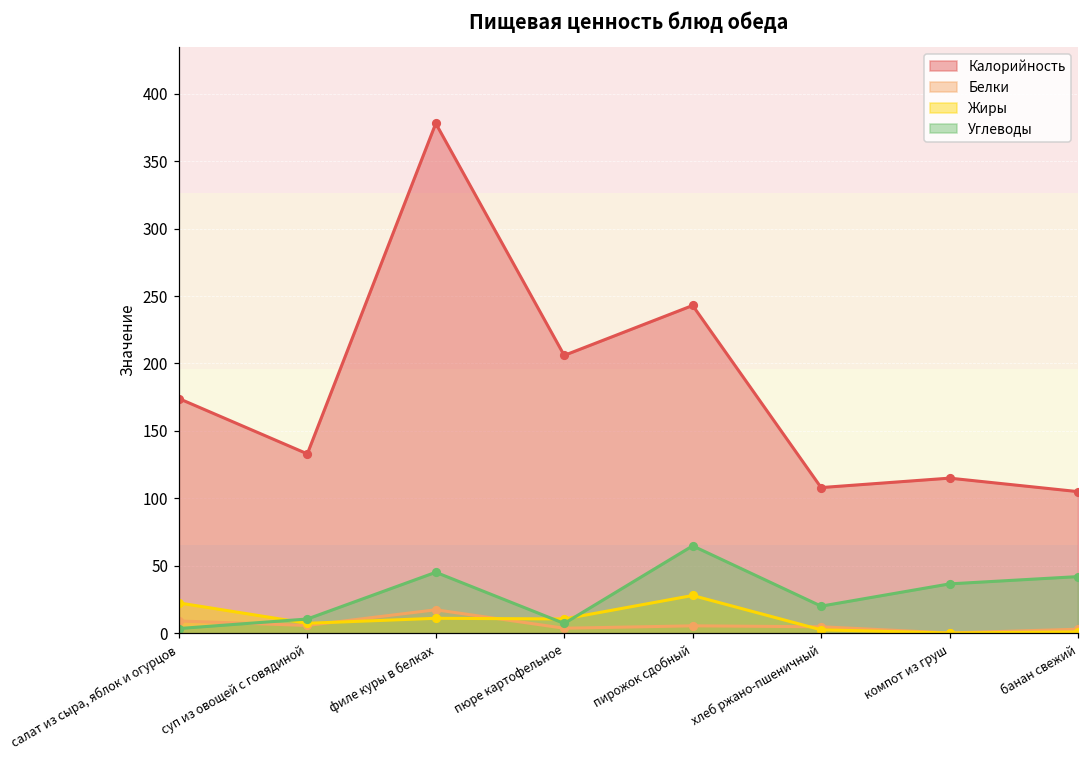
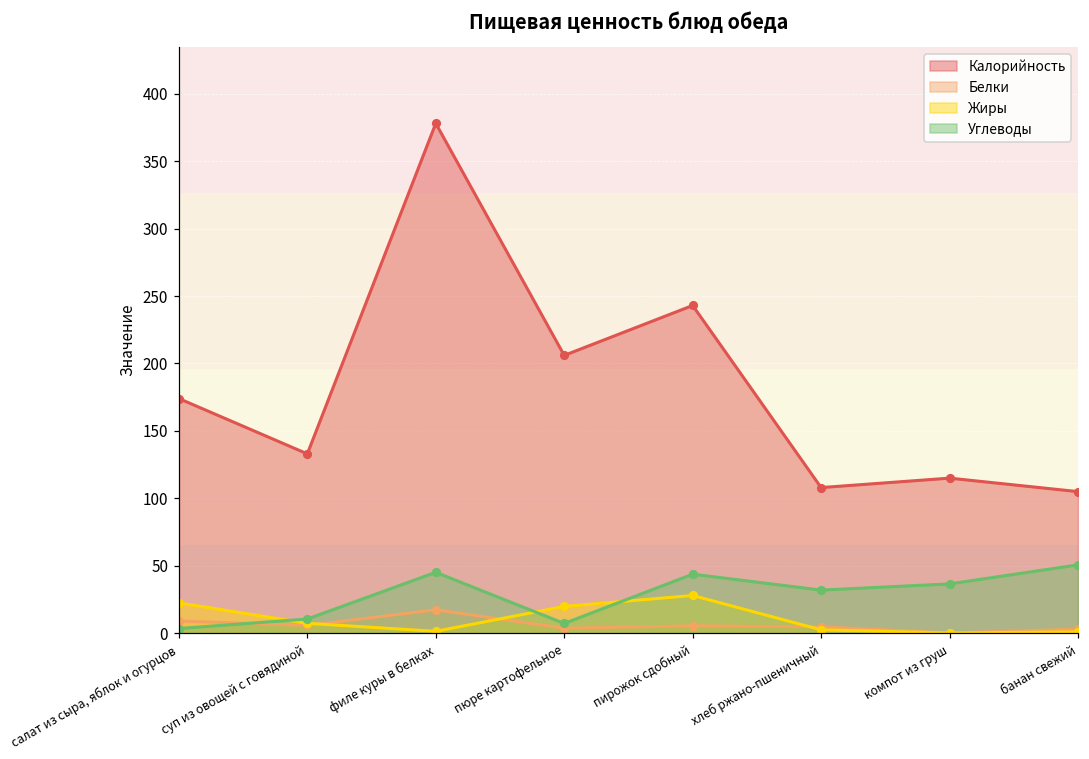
Жиры, филе куры в белках: 11 -> 1
Жиры, пюре картофельное: 11 -> 20
Углеводы, пирожок сдобный: 65 -> 44
Углеводы, хлеб ржано-пшеничный: 20 -> 32
Углеводы, банан свежий: 42 -> 51
